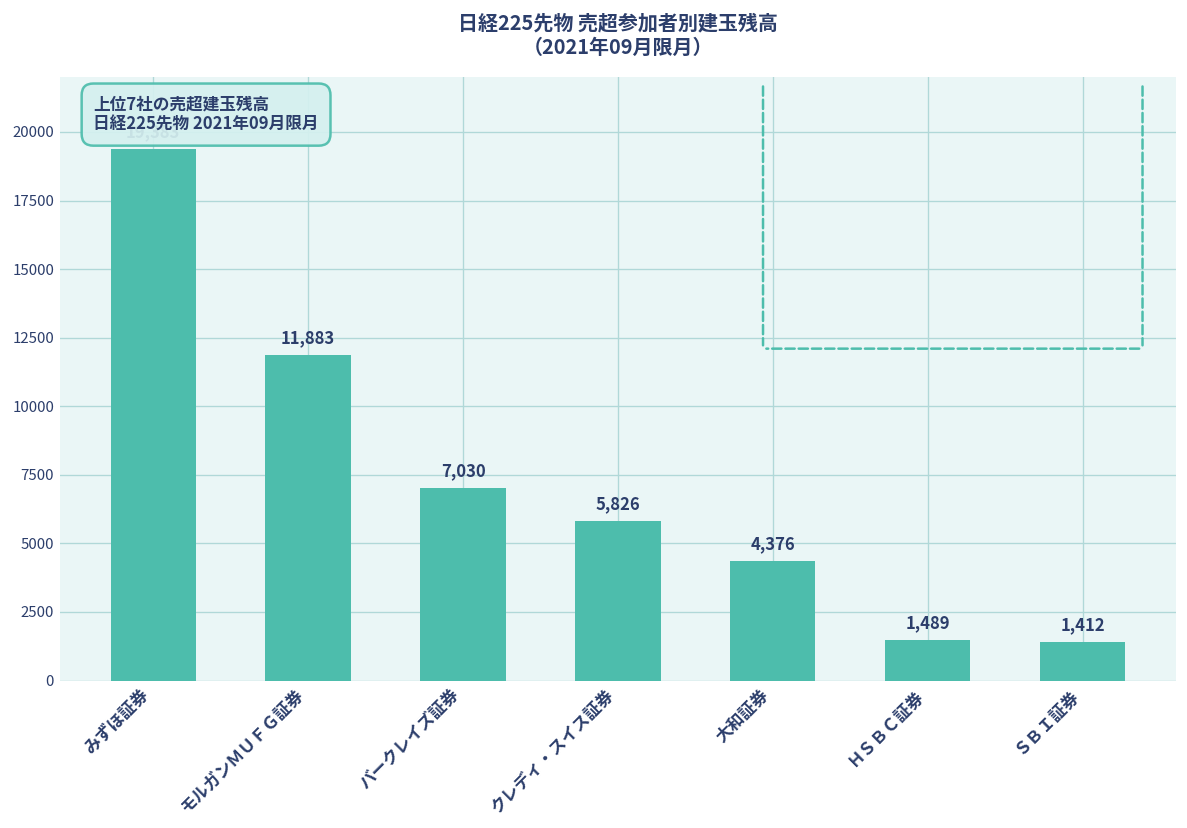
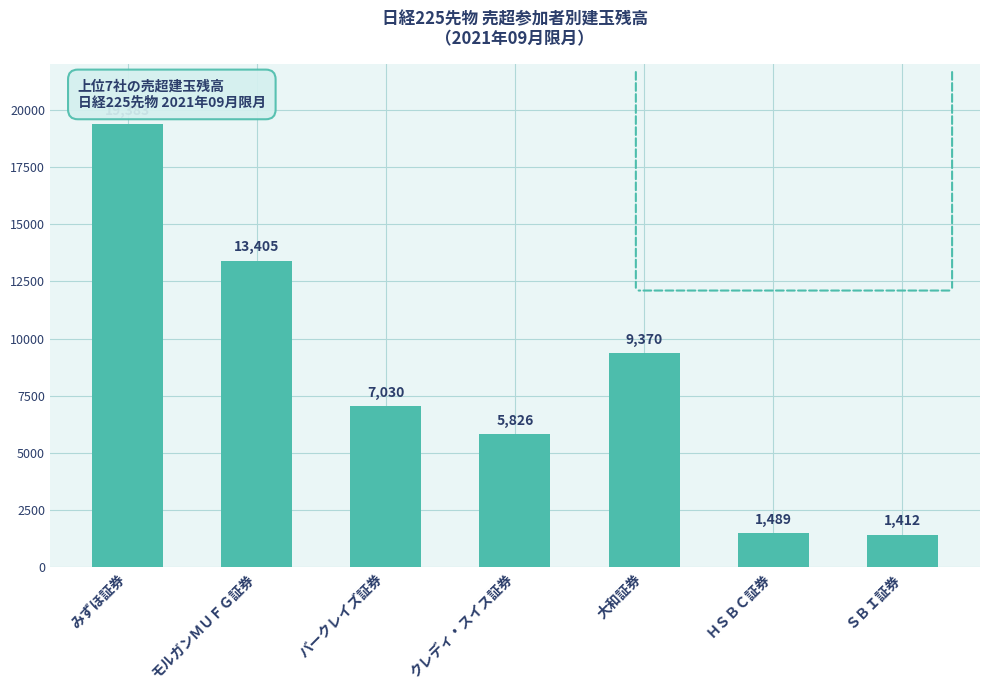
モルガンＭＵＦＧ証券: 11,883 -> 13,405
大和証券: 4,376 -> 9,370
